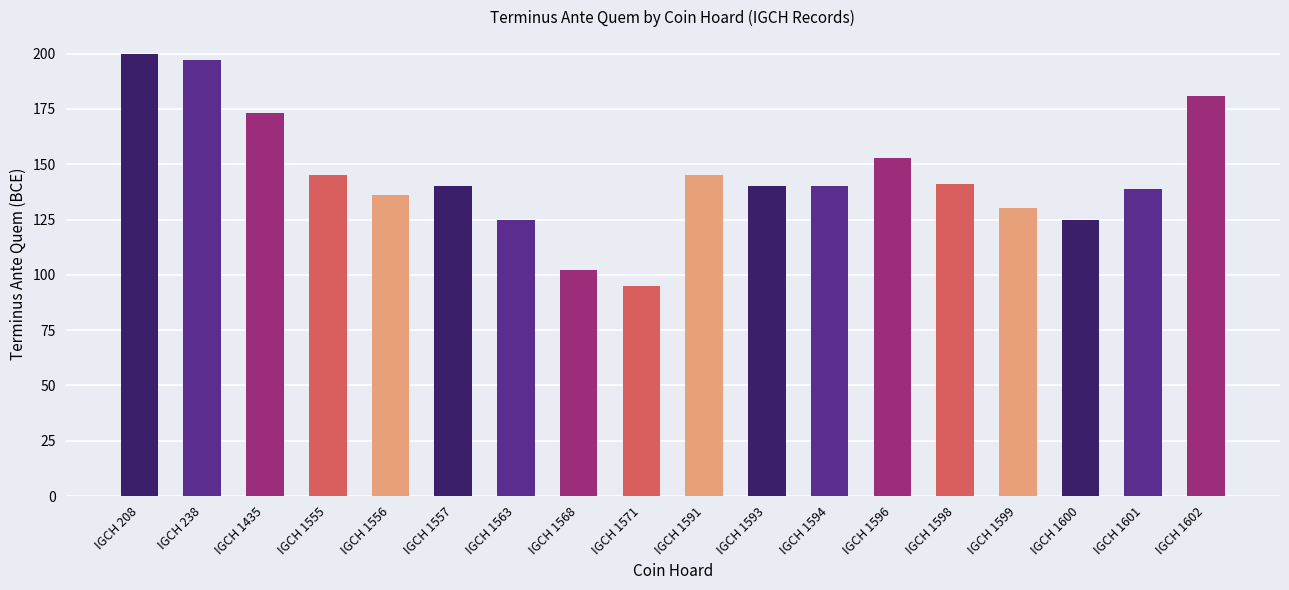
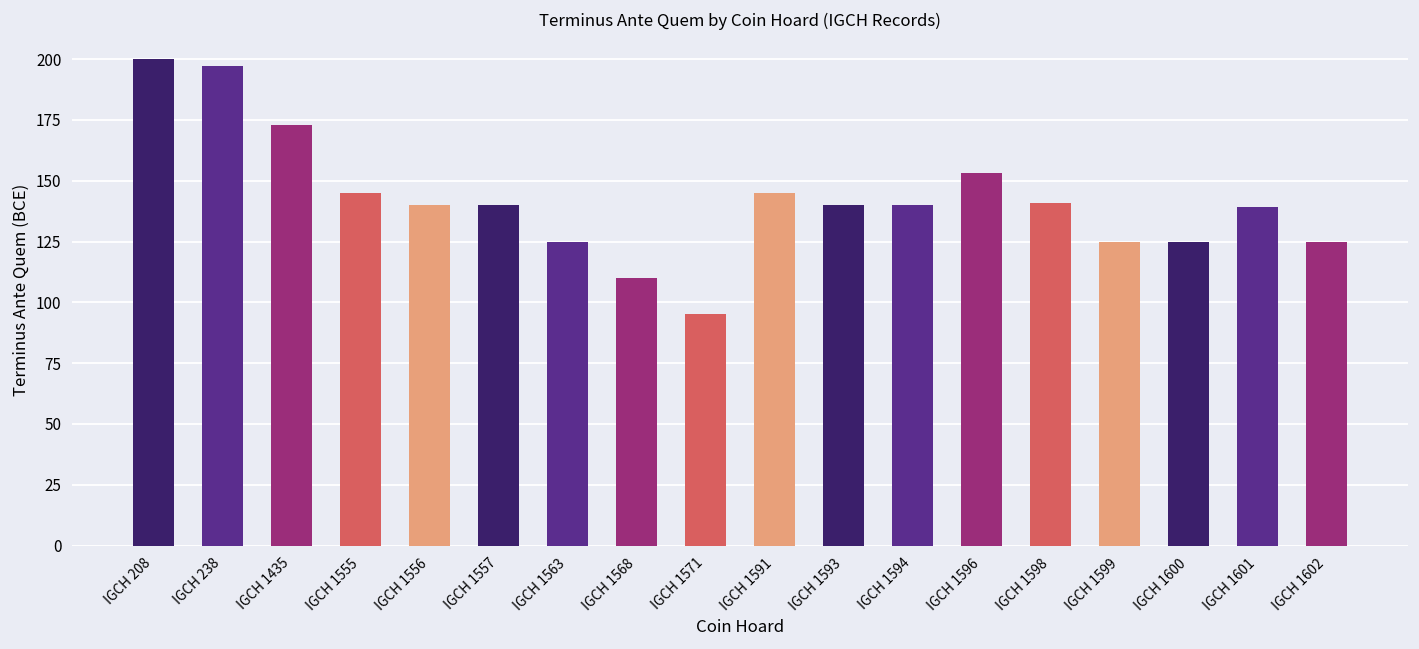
IGCH 1556: 136 -> 140
IGCH 1568: 102 -> 110
IGCH 1599: 130 -> 125
IGCH 1602: 181 -> 125
